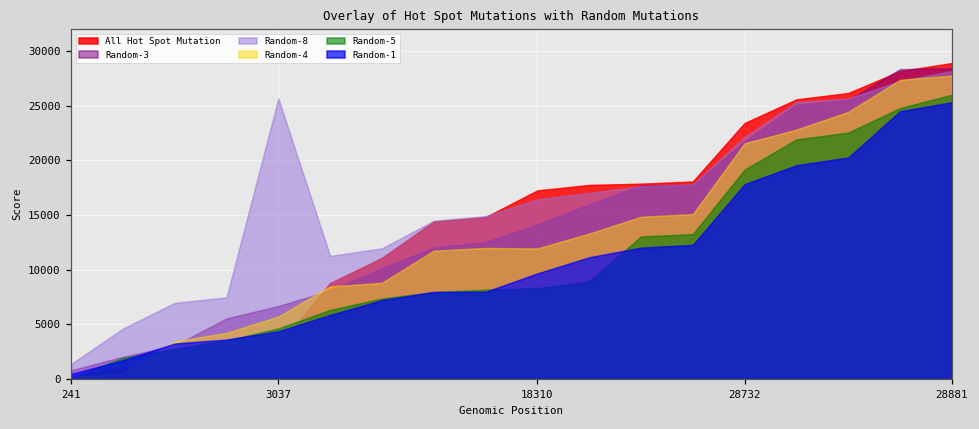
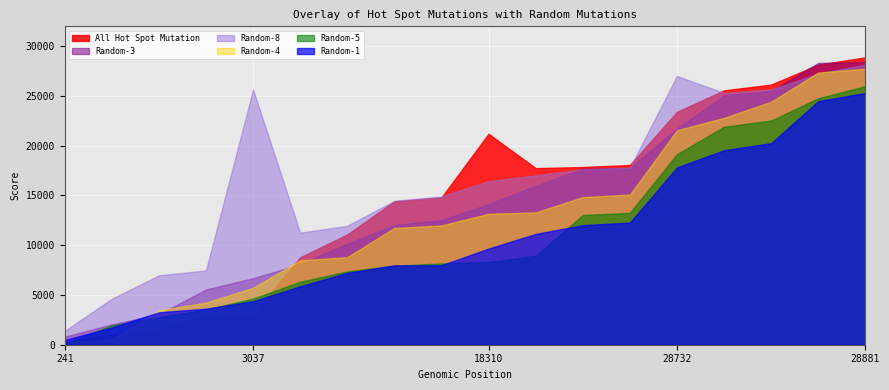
All Hot Spot Mutation, 18310: 17000 -> 21000
Random-4, 18310: 12000 -> 13000
Random-8, 28732: 22000 -> 27000
